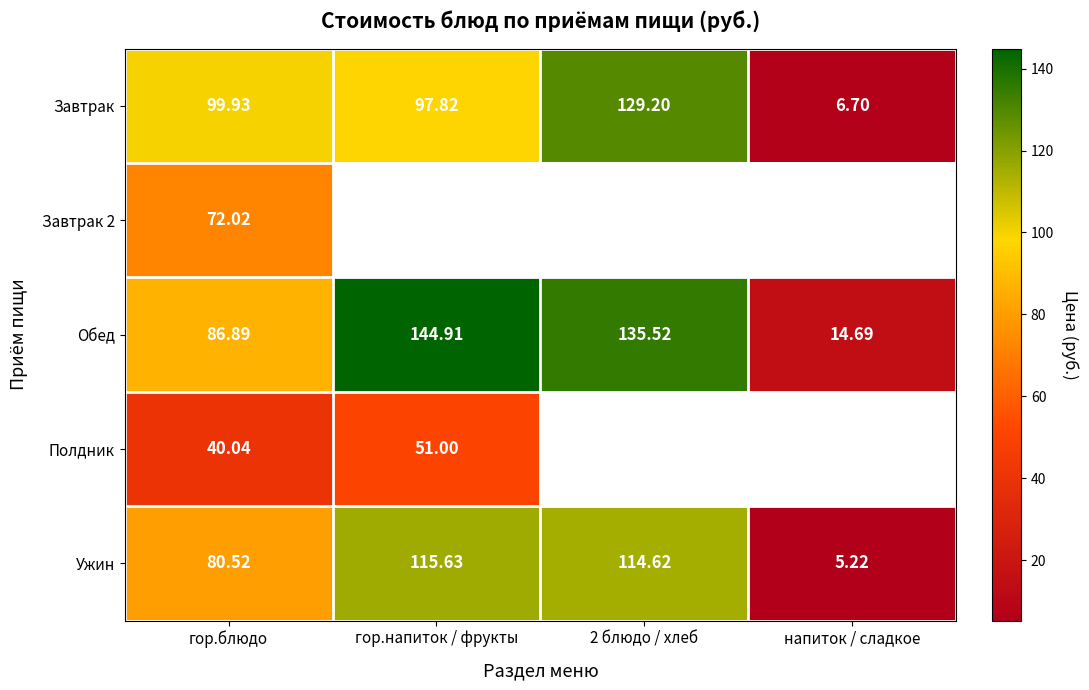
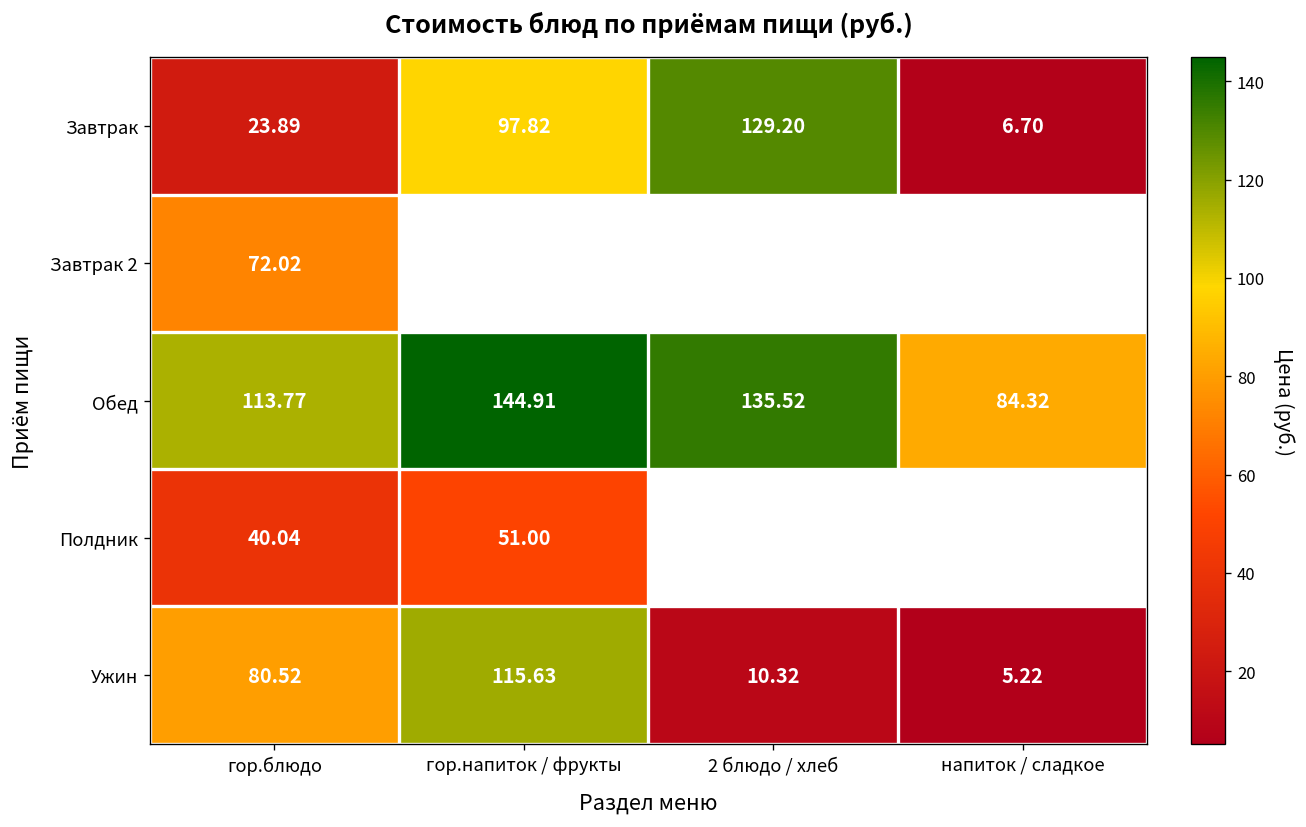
Завтрак, гор.блюдо: 99.93 -> 23.89
Обед, гор.блюдо: 86.89 -> 113.77
Обед, напиток / сладкое: 14.69 -> 84.32
Ужин, 2 блюдо / хлеб: 114.62 -> 10.32
